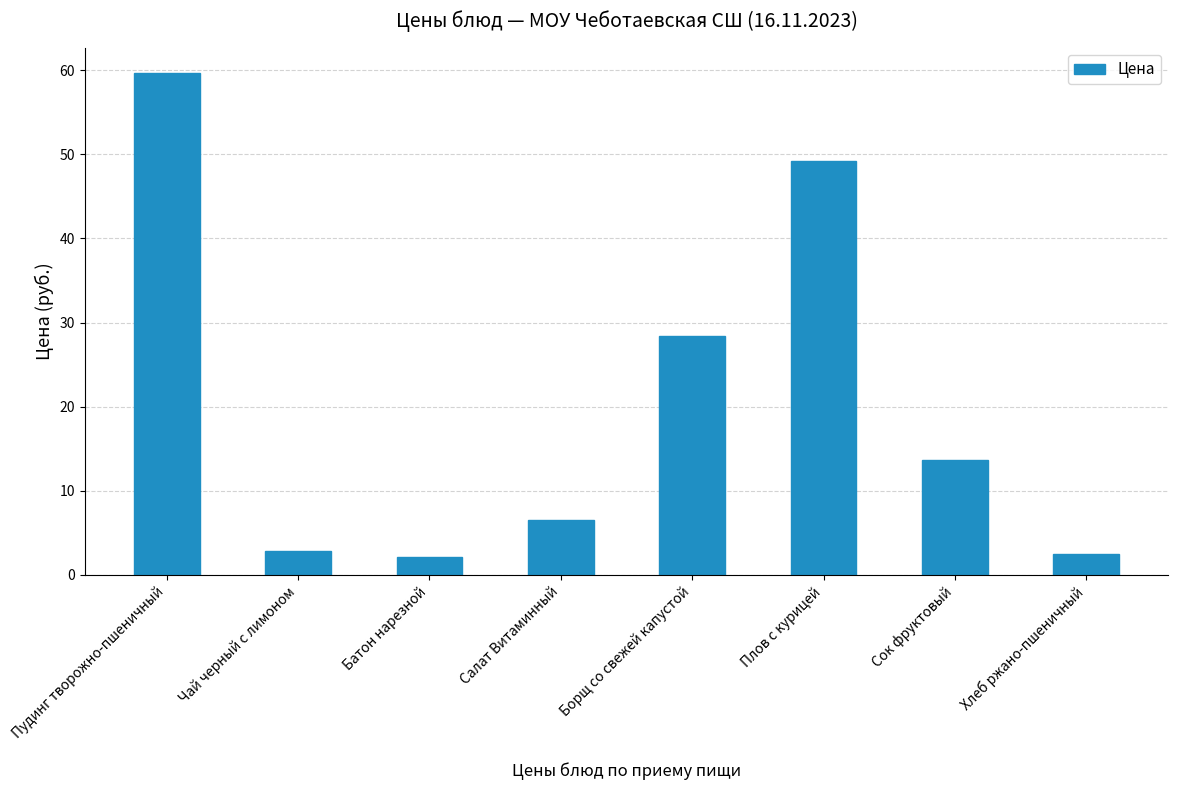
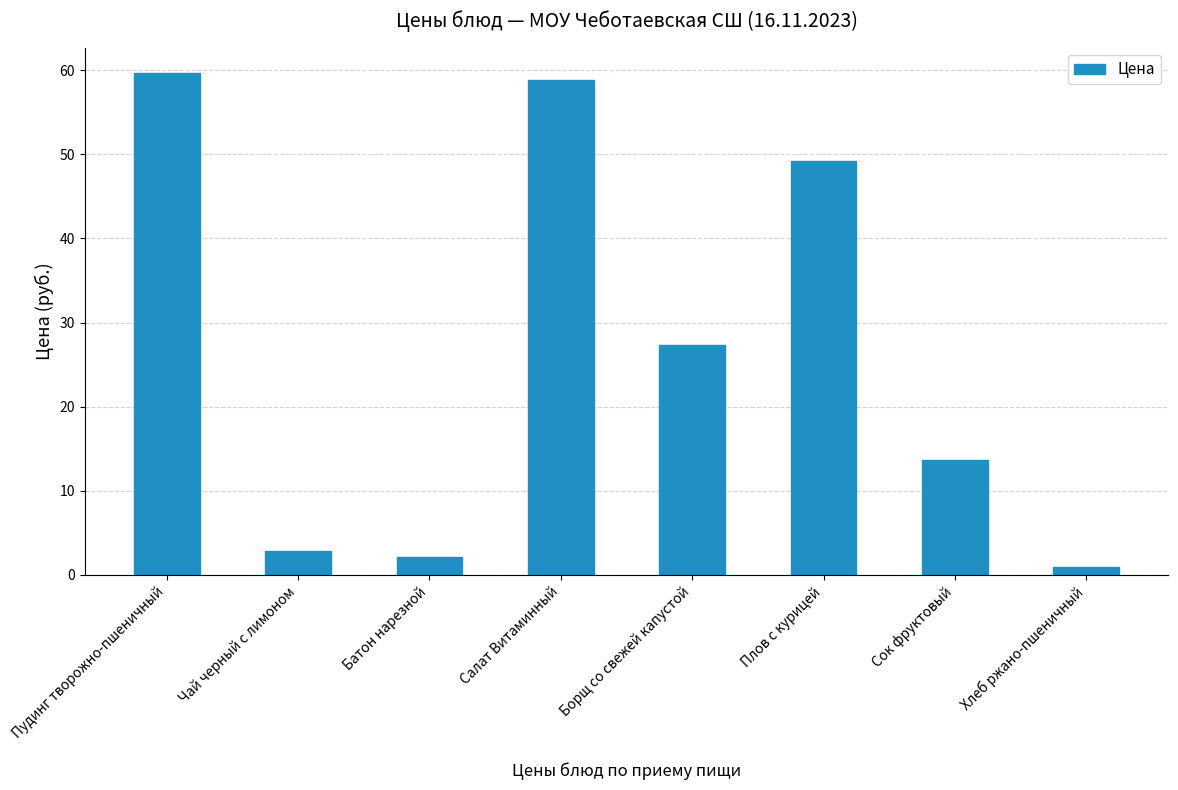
Салат Витаминный: 7 -> 59
Борщ со свежей капустой: 28 -> 27
Хлеб ржано-пшеничный: 3 -> 1
